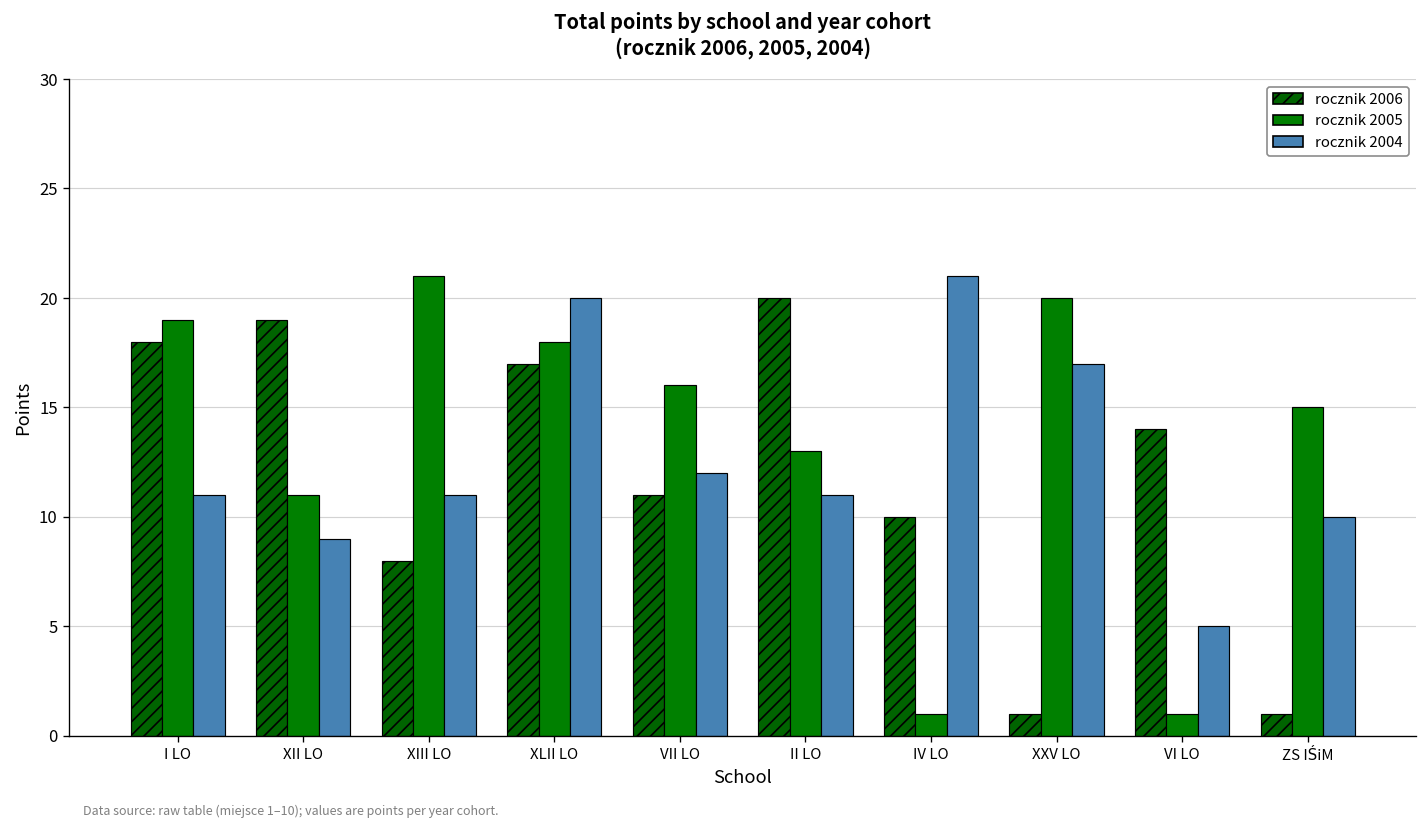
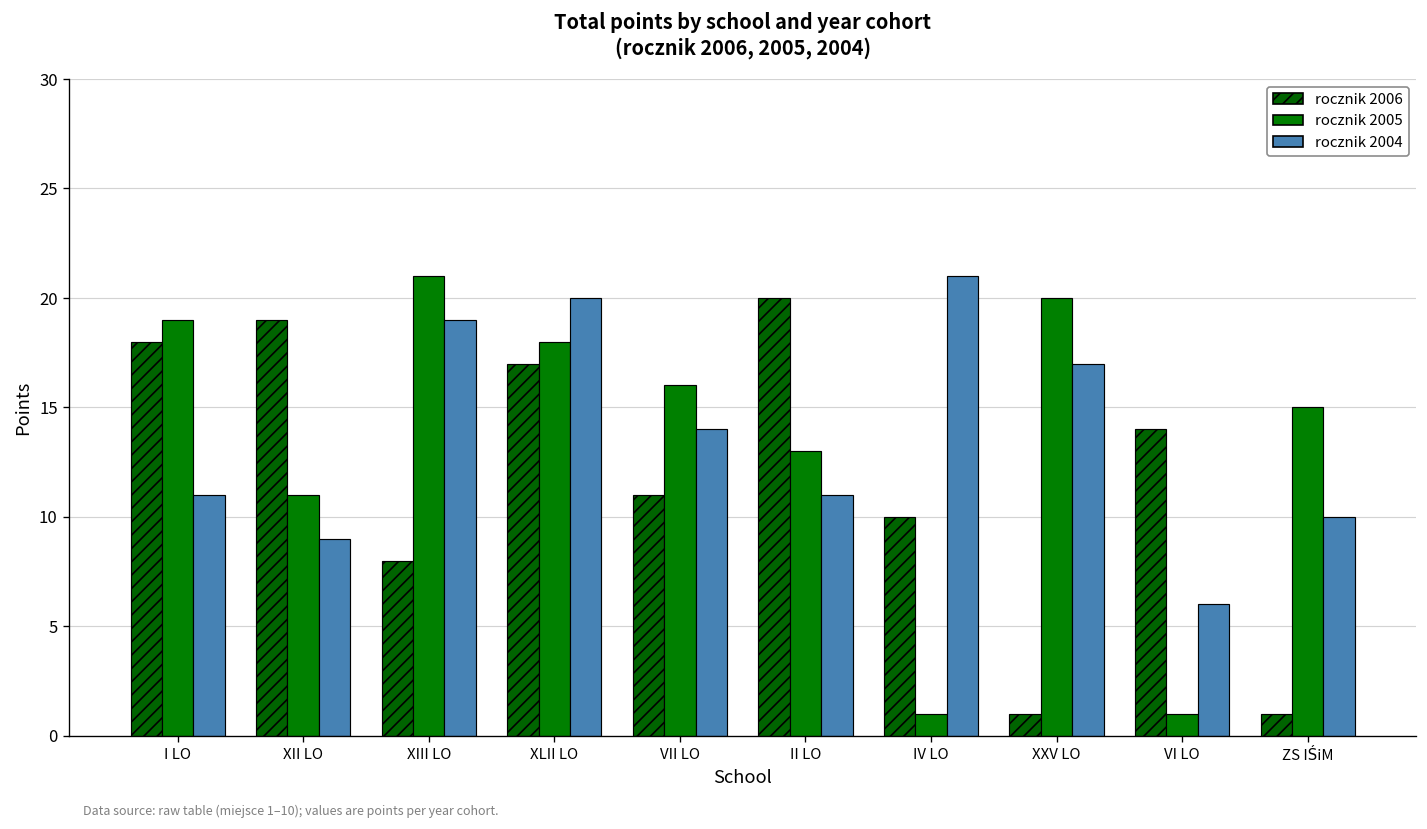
rocznik 2004, XIII LO: 11 -> 19
rocznik 2004, VII LO: 12 -> 14
rocznik 2004, VI LO: 5 -> 6
